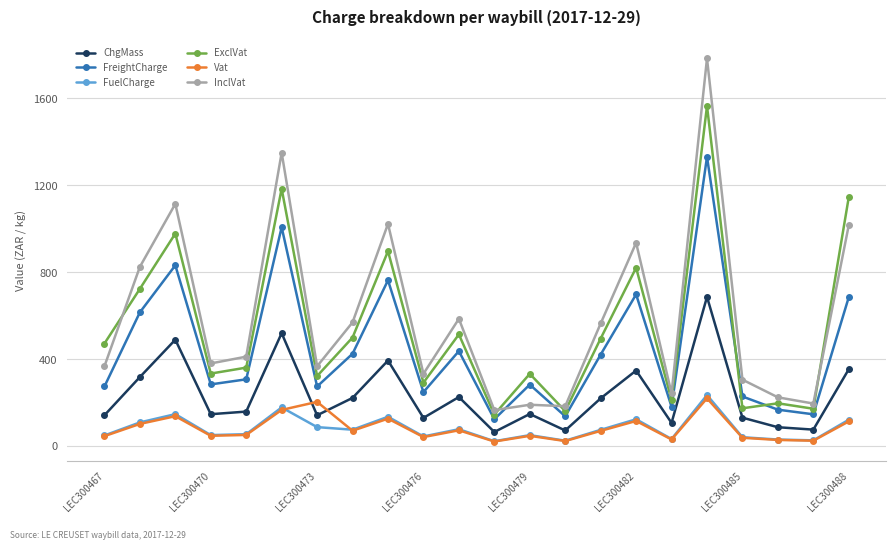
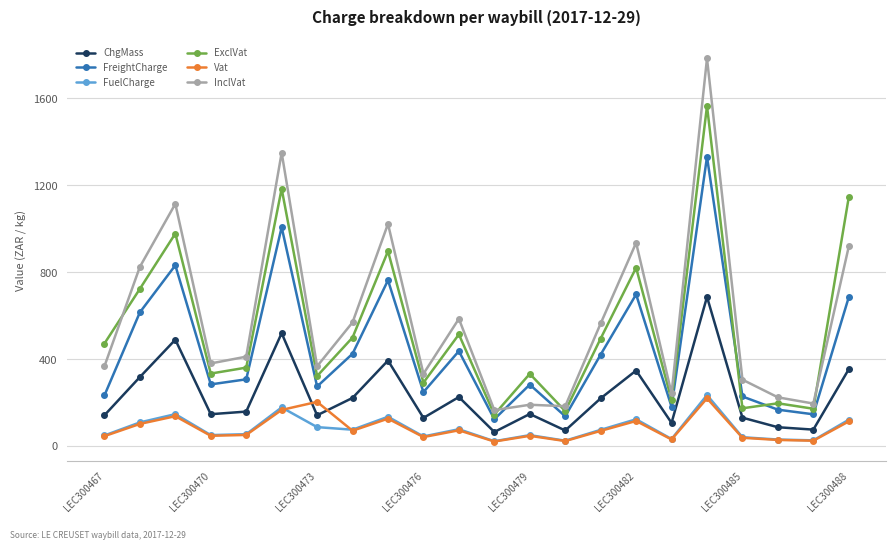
FreightCharge, LEC300467: 270 -> 230
InclVat, LEC300488: 1020 -> 920
